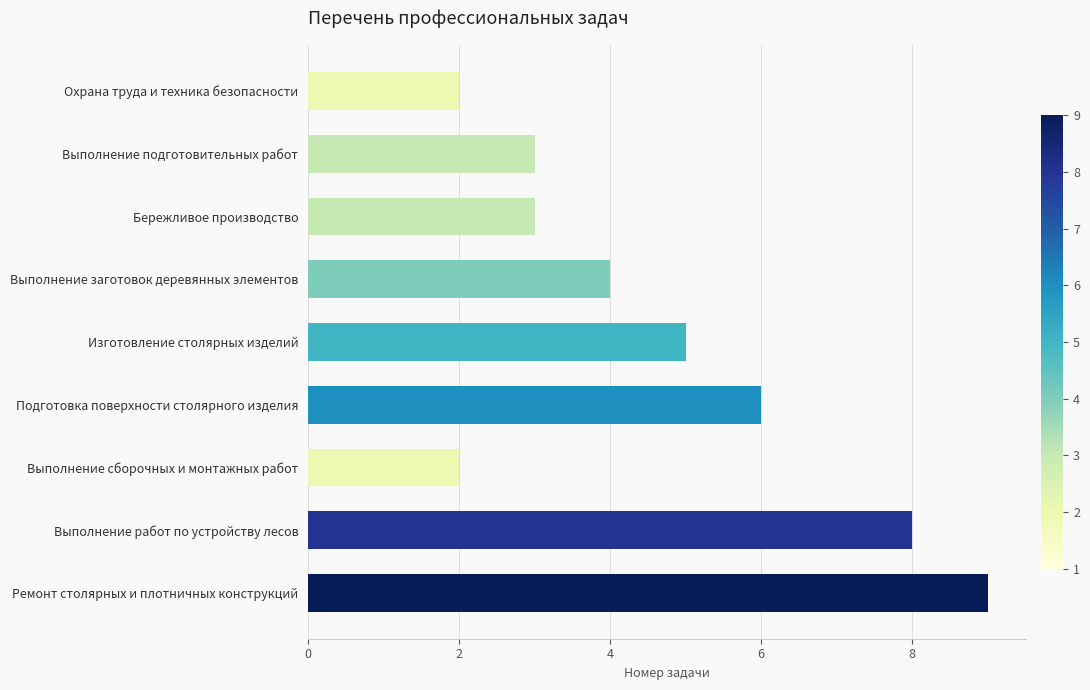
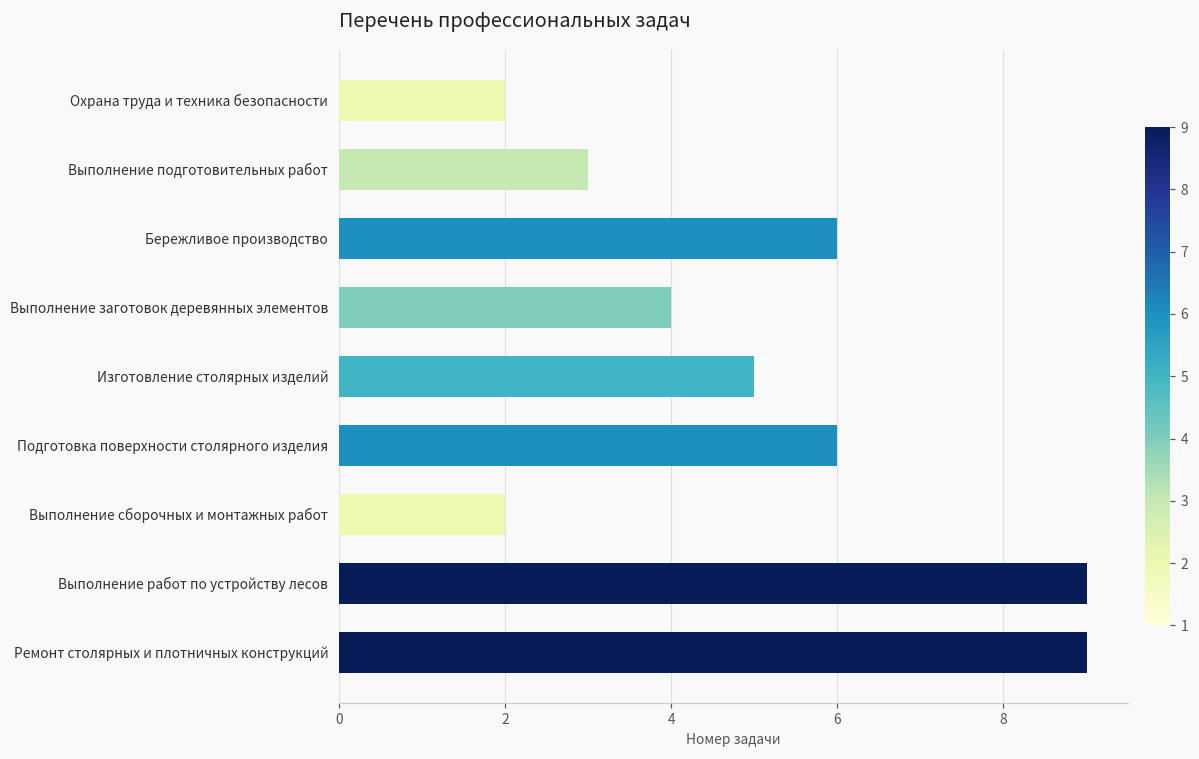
Бережливое производство: 3 -> 6
Выполнение работ по устройству лесов: 8 -> 9
